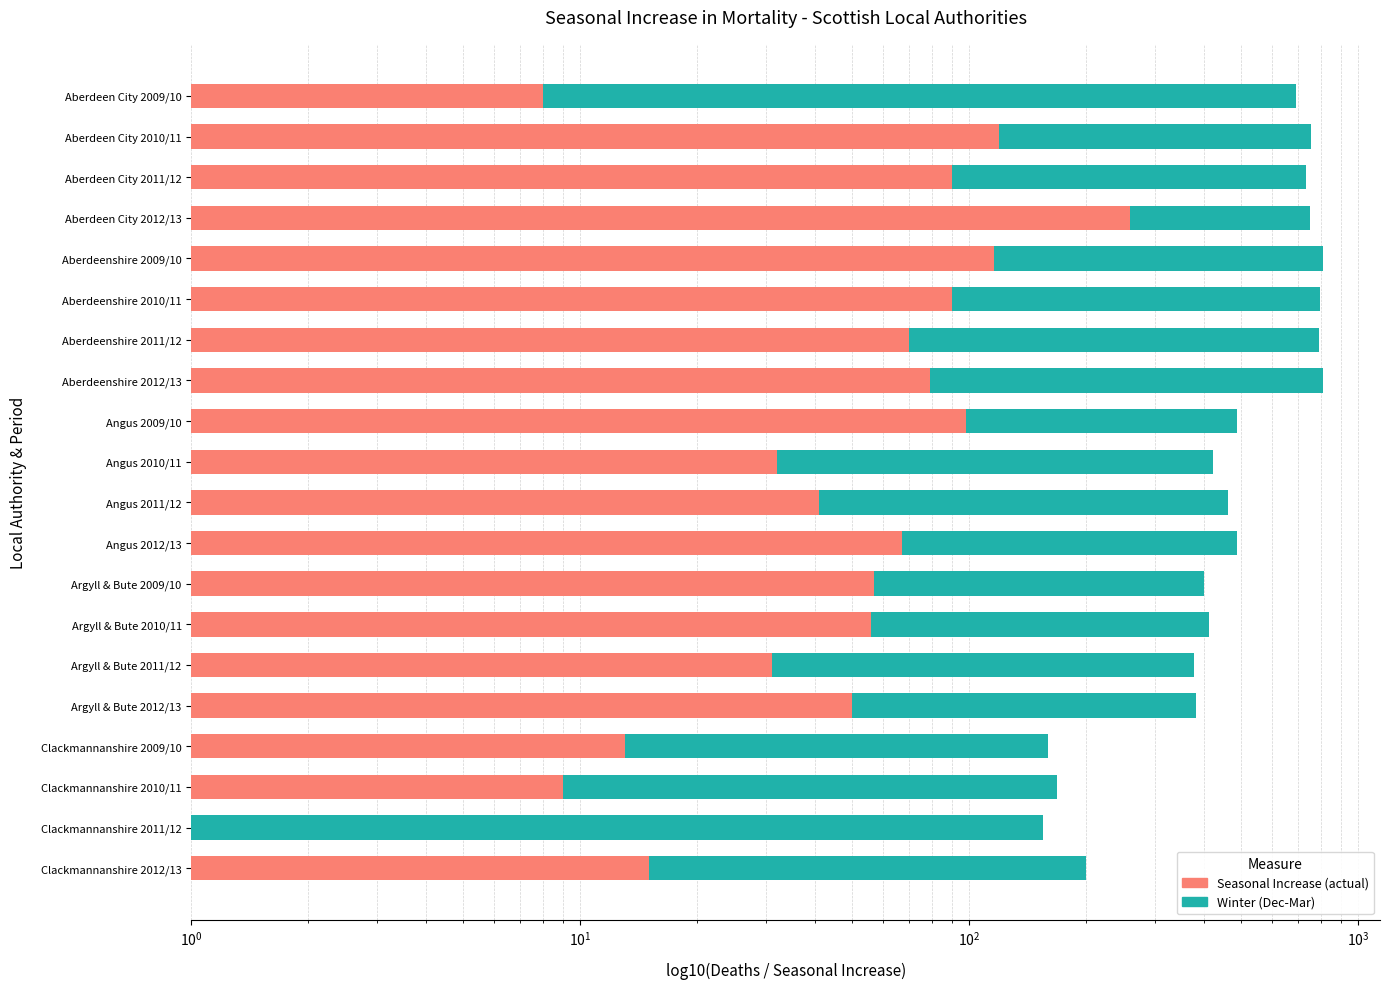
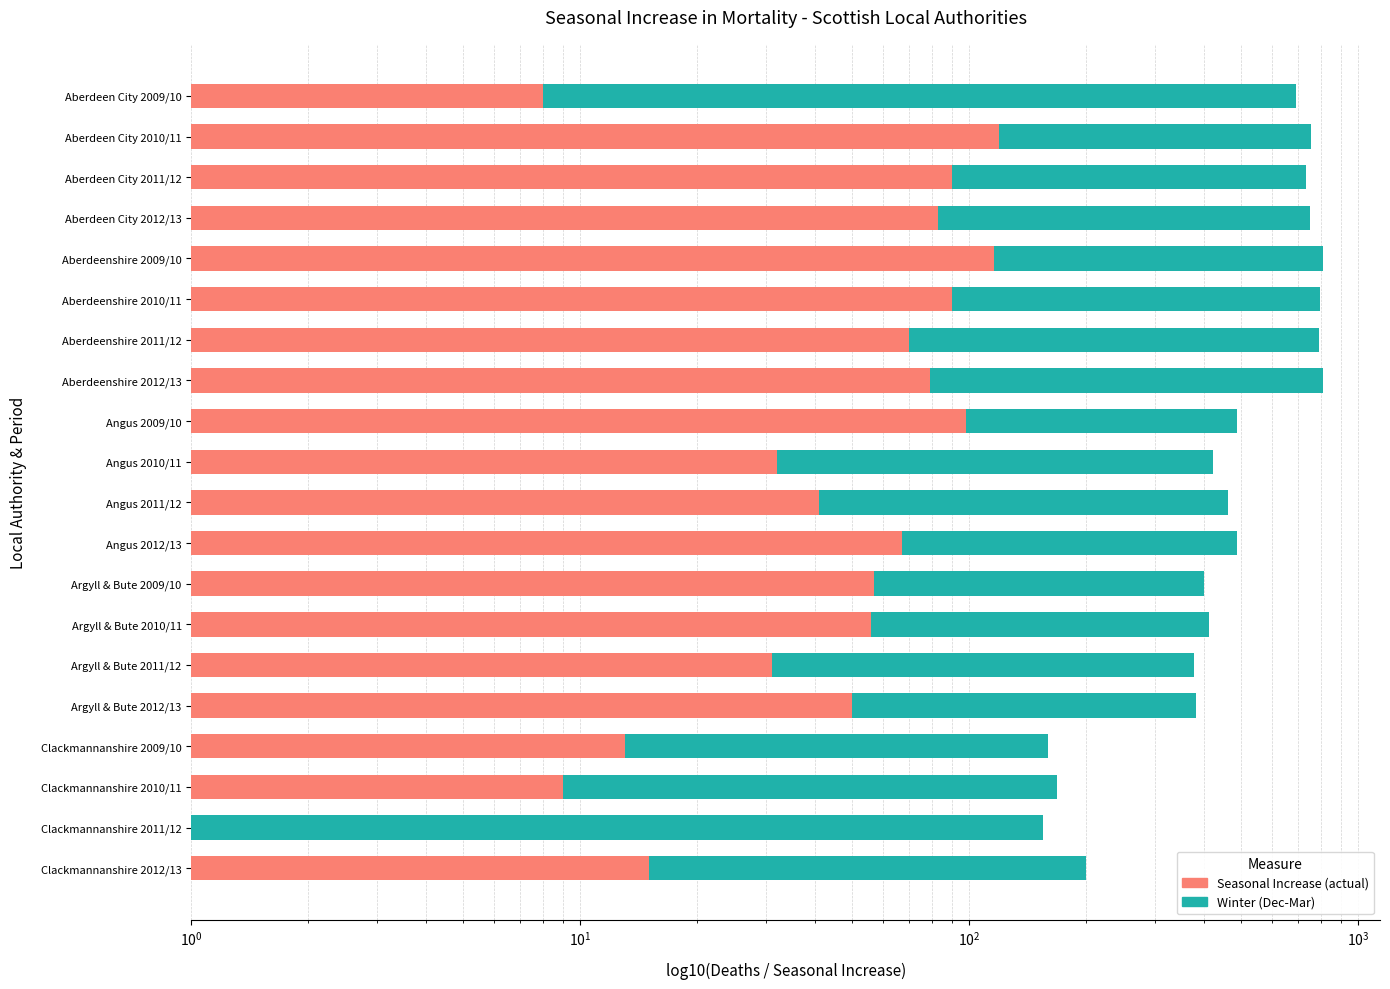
Seasonal Increase (actual), Aberdeen City 2012/13: 260 -> 83
